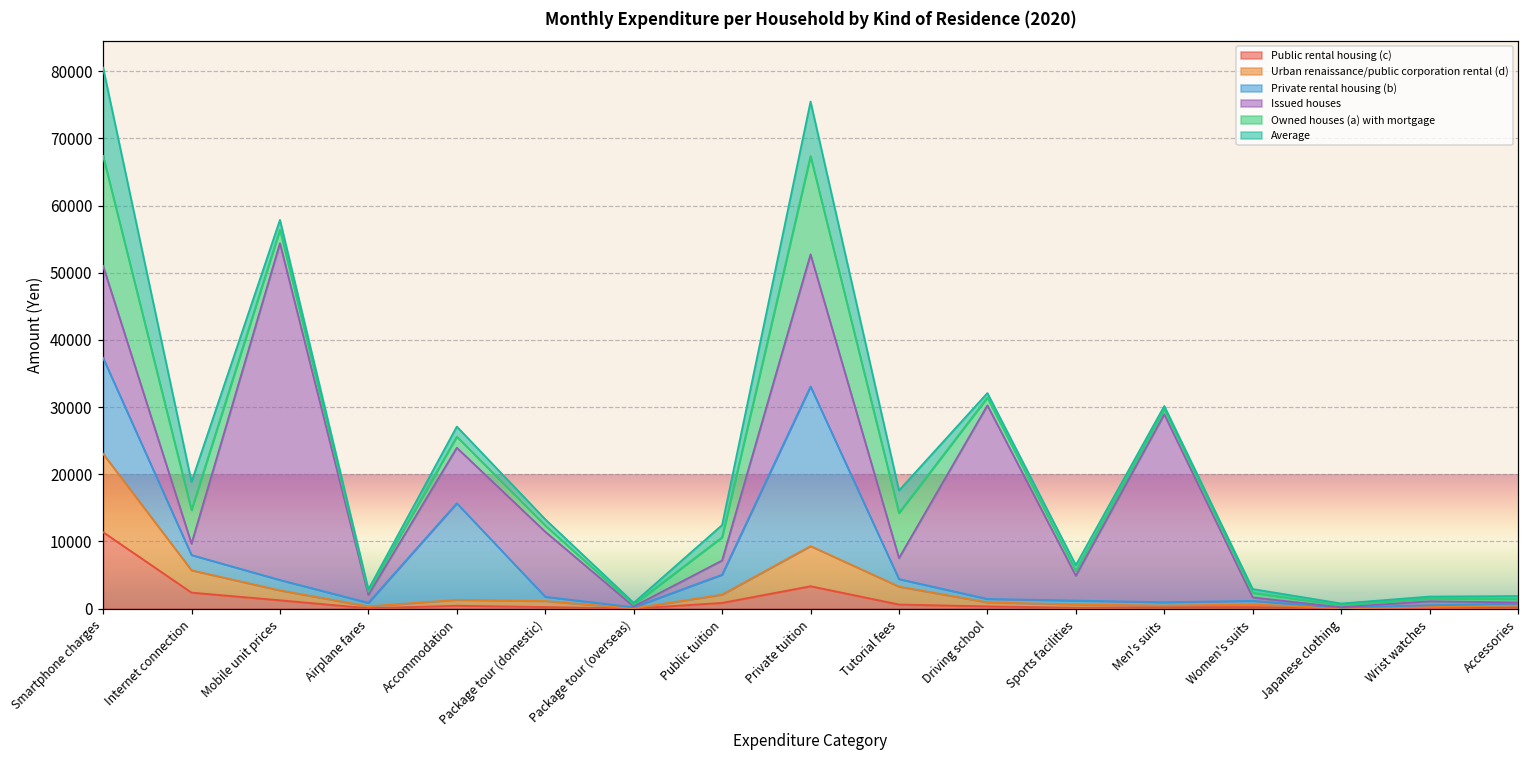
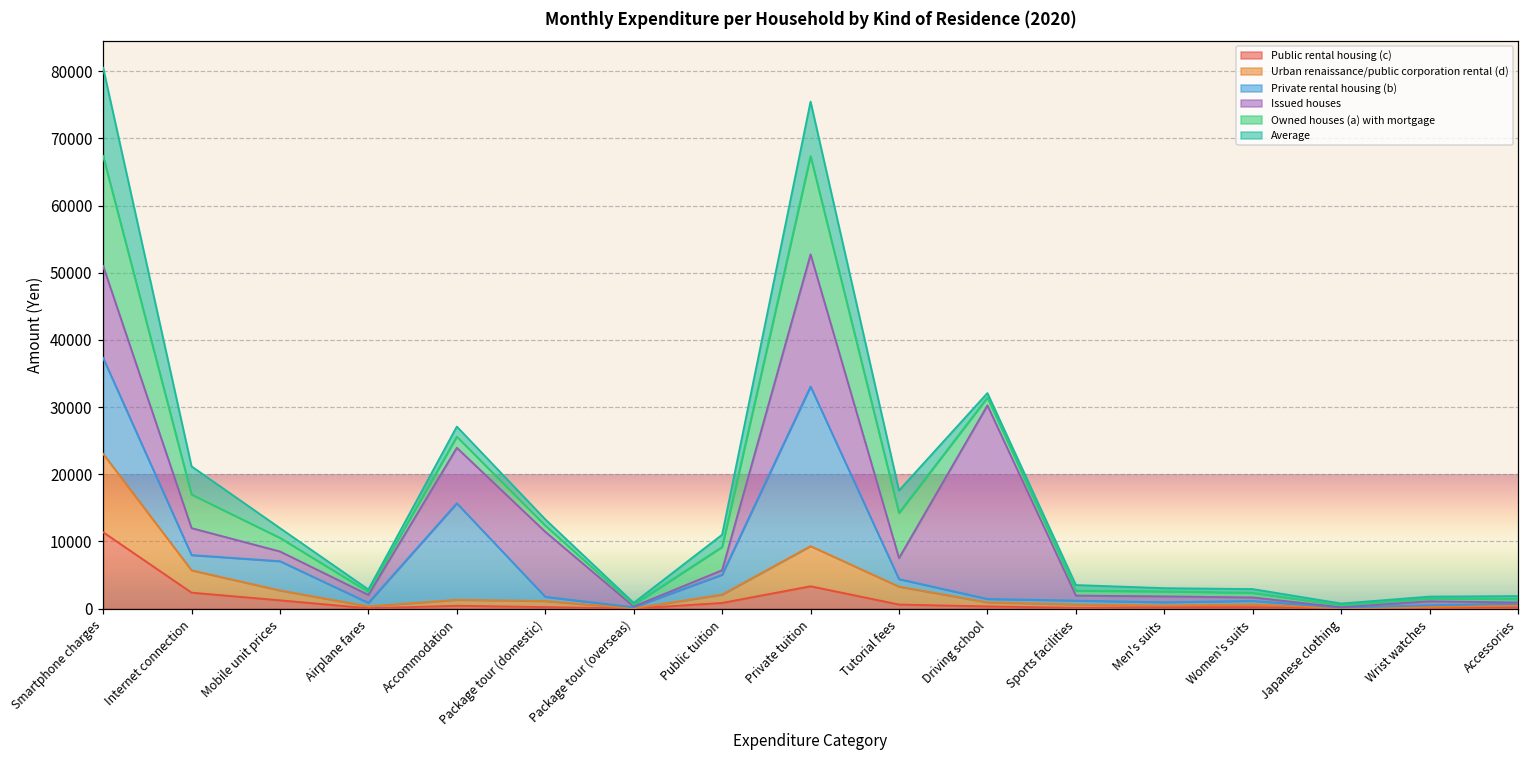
Issued houses, Internet connection: 2000 -> 4000
Private rental housing (b), Mobile unit prices: 2000 -> 4000
Issued houses, Mobile unit prices: 50000 -> 1000
Issued houses, Public tuition: 2000 -> 1000
Issued houses, Sports facilities: 4000 -> 1000
Issued houses, Men's suits: 28000 -> 1000
